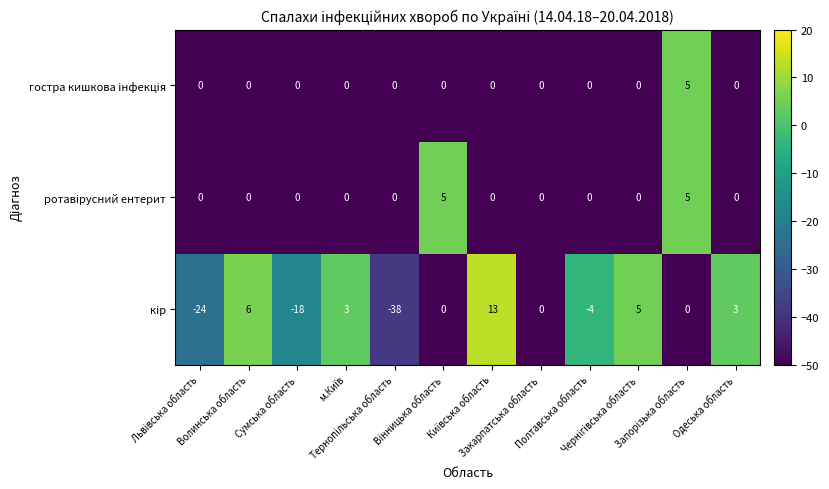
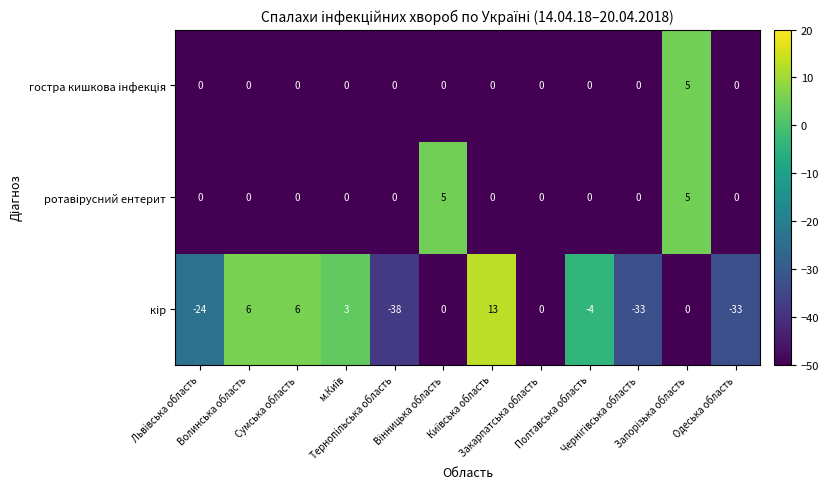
кір, Сумська область: -18 -> 6
кір, Чернігівська область: 5 -> -33
кір, Одеська область: 3 -> -33
